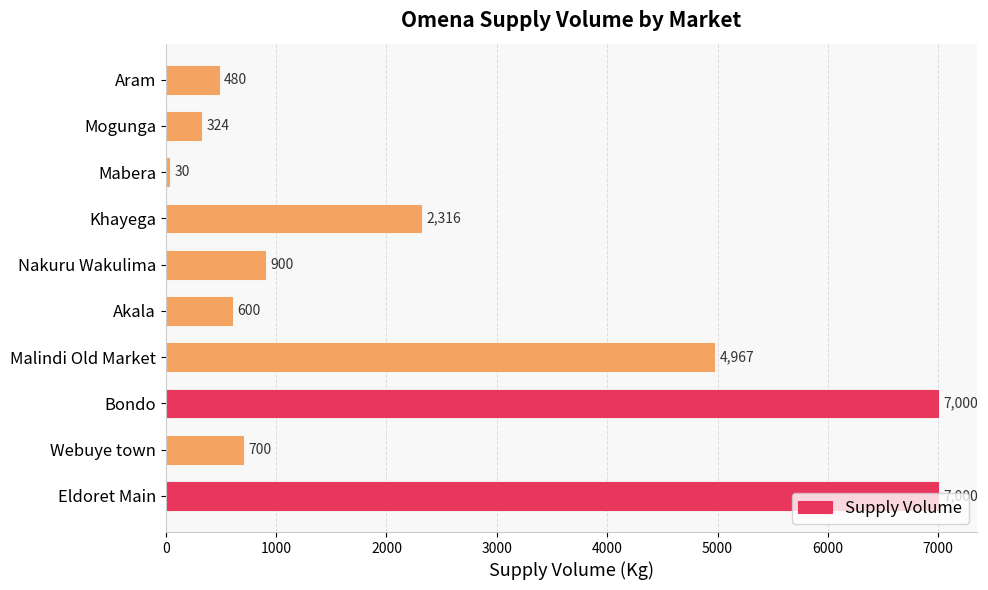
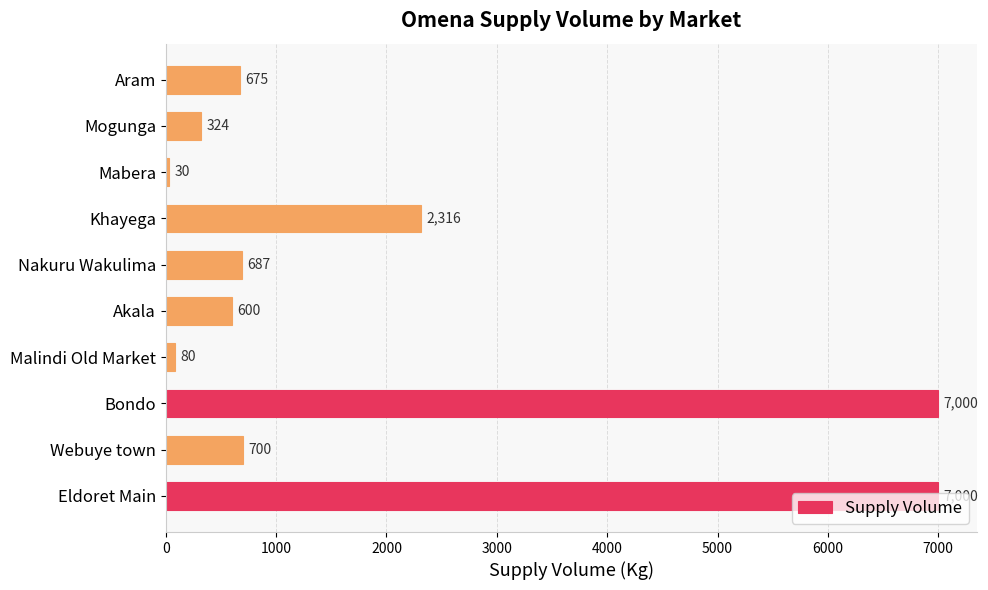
Aram: 480 -> 675
Nakuru Wakulima: 900 -> 687
Malindi Old Market: 4,967 -> 80
